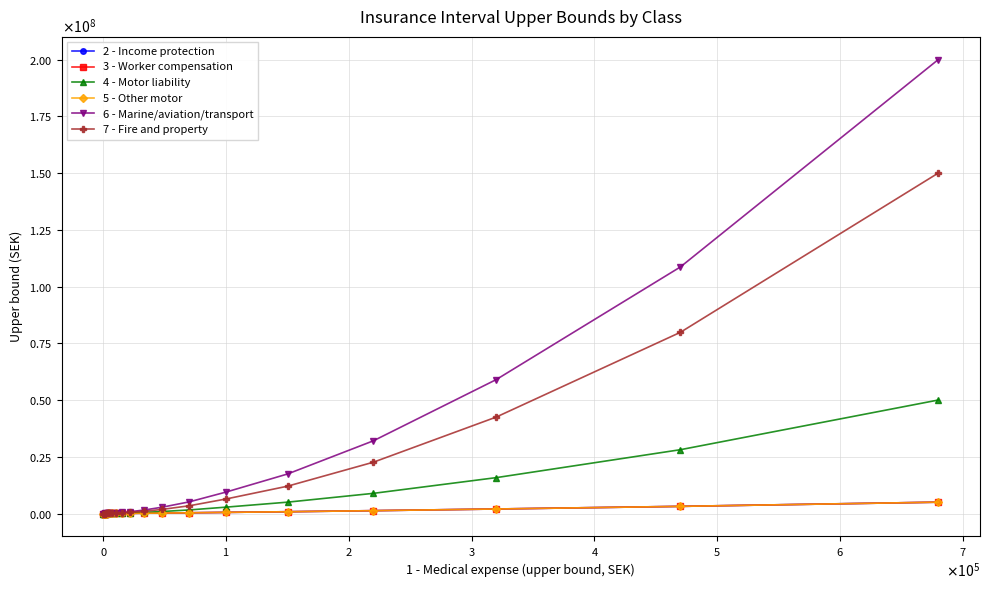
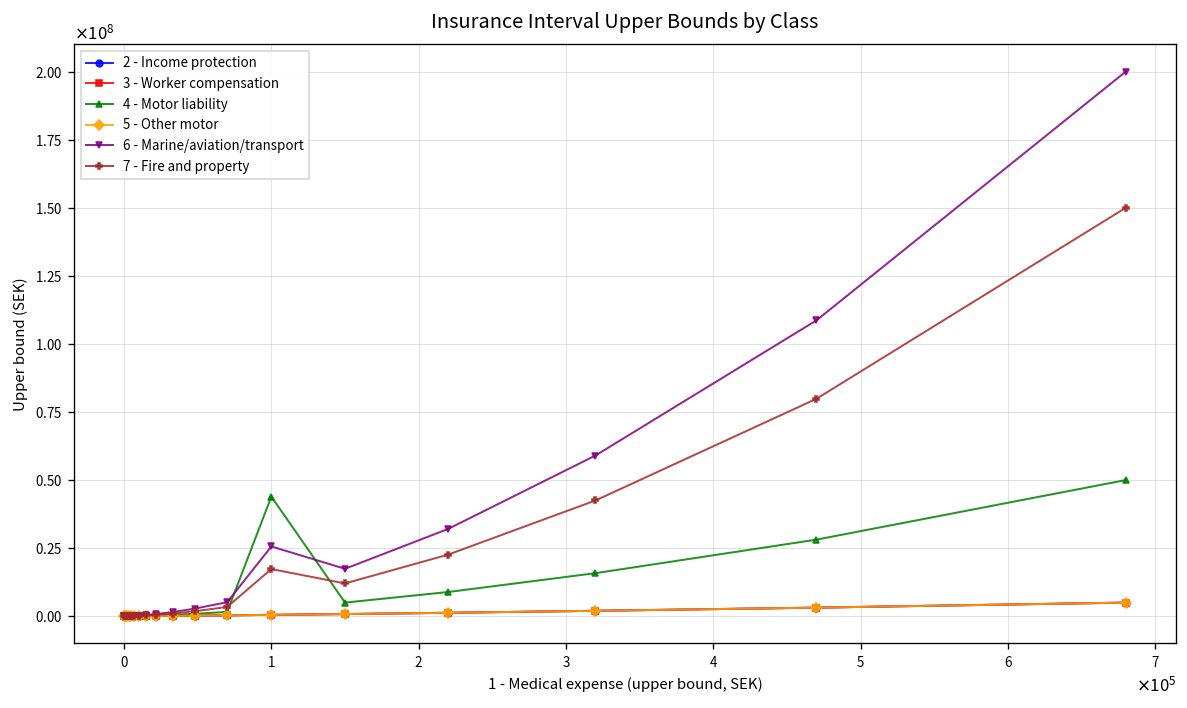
4 - Motor liability, 1: 3000000 -> 44000000
6 - Marine/aviation/transport, 1: 9000000 -> 26000000
7 - Fire and property, 1: 6000000 -> 17000000
